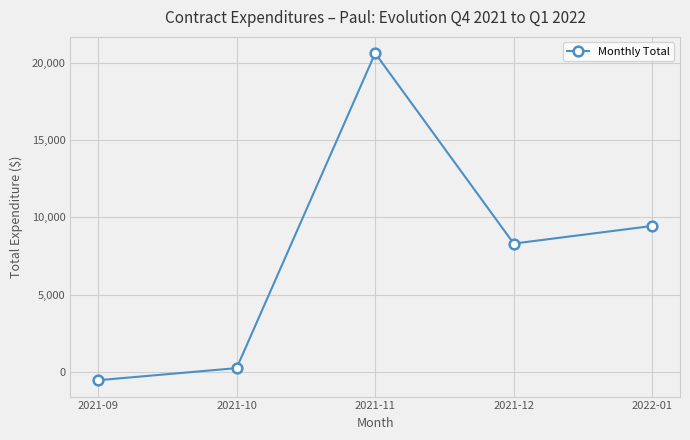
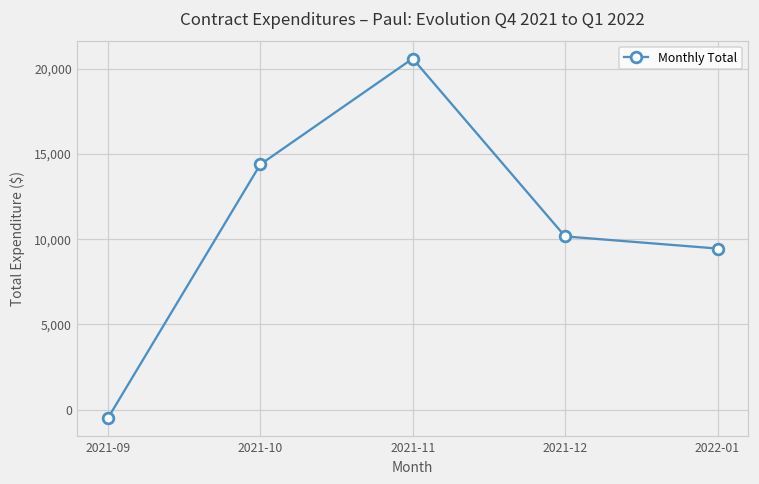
2021-10: 300 -> 14,400
2021-12: 8,300 -> 10,200
